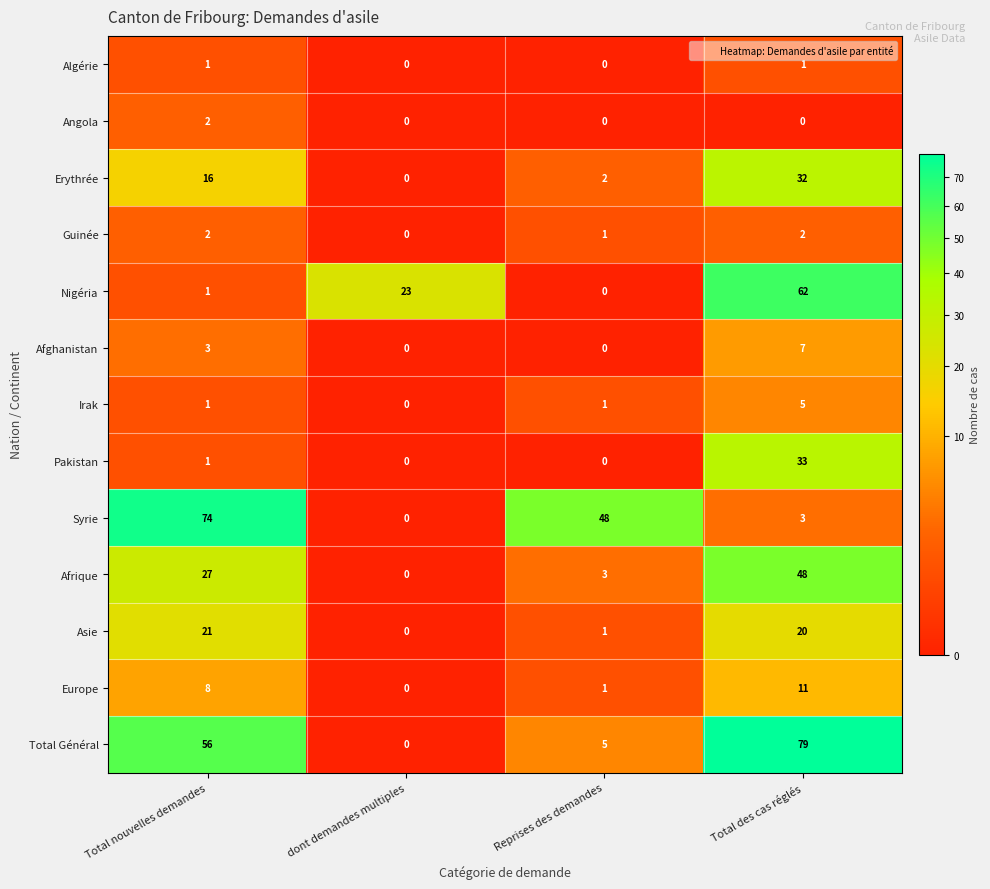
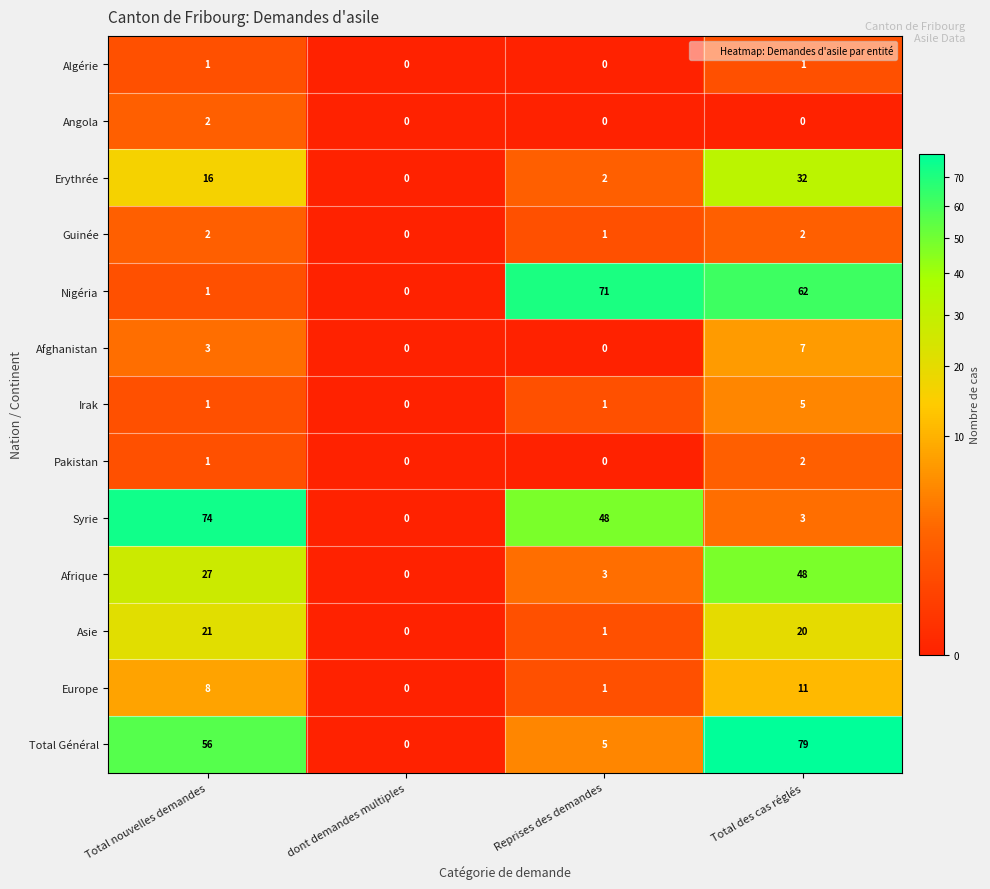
Nigéria, dont demandes multiples: 23 -> 0
Nigéria, Reprises des demandes: 0 -> 71
Pakistan, Total des cas réglés: 33 -> 2
